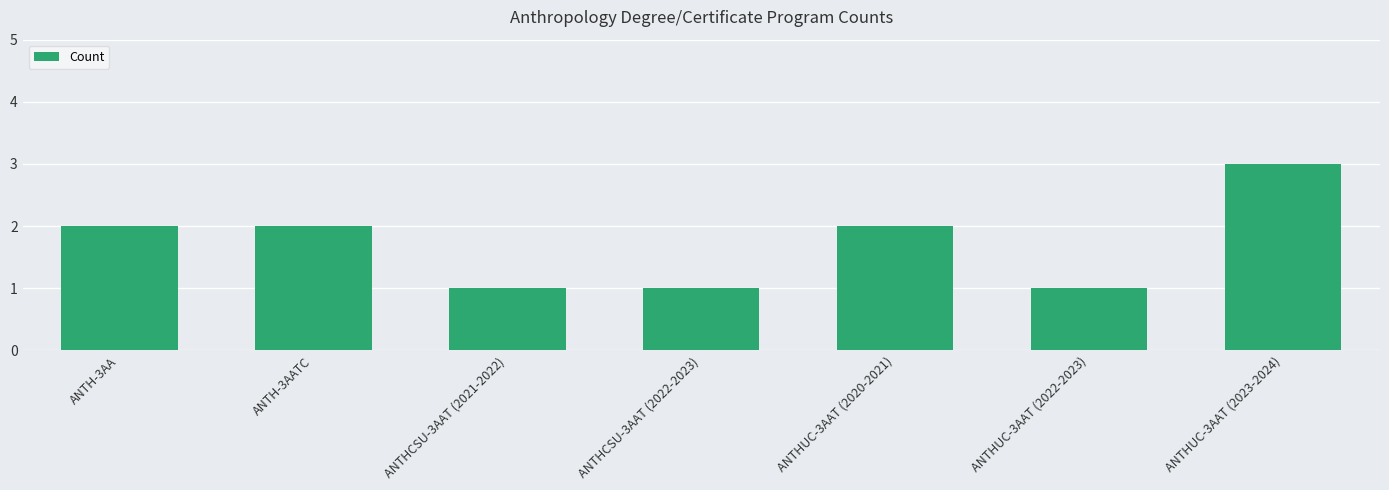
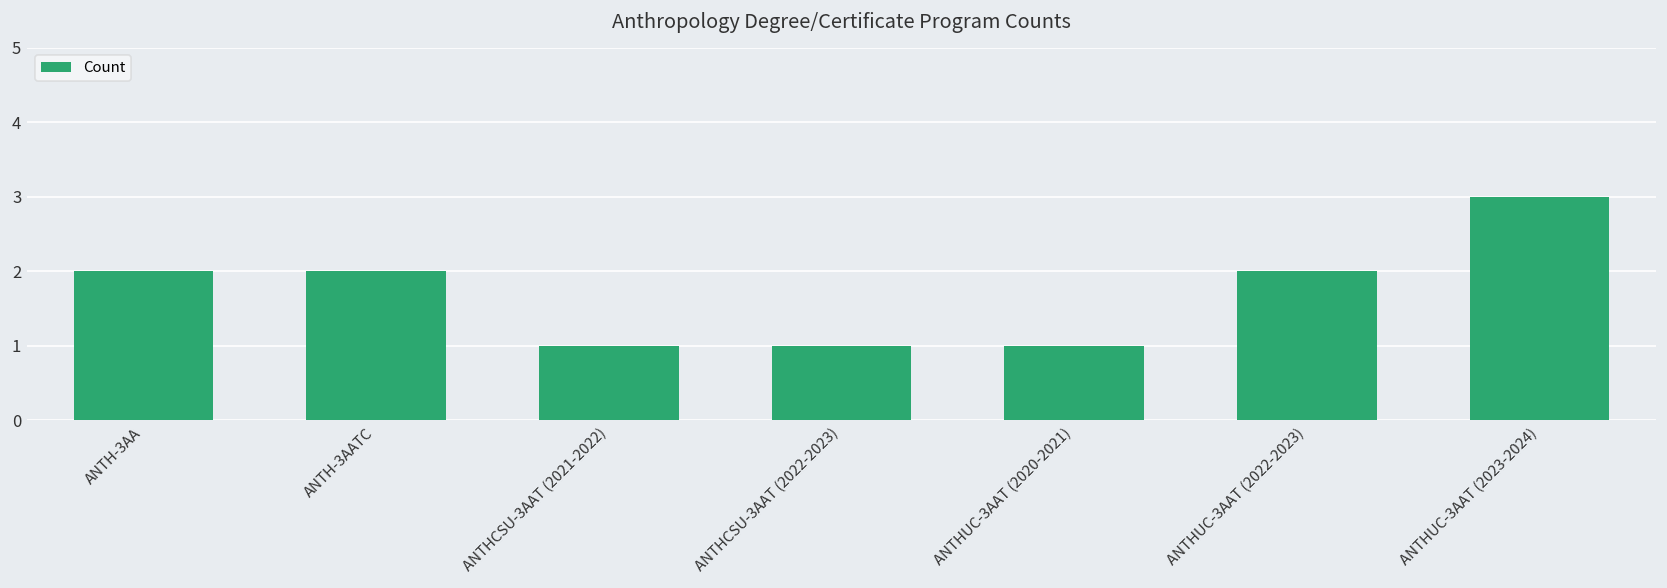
ANTHUC-3AAT (2020-2021): 2 -> 1
ANTHUC-3AAT (2022-2023): 1 -> 2
